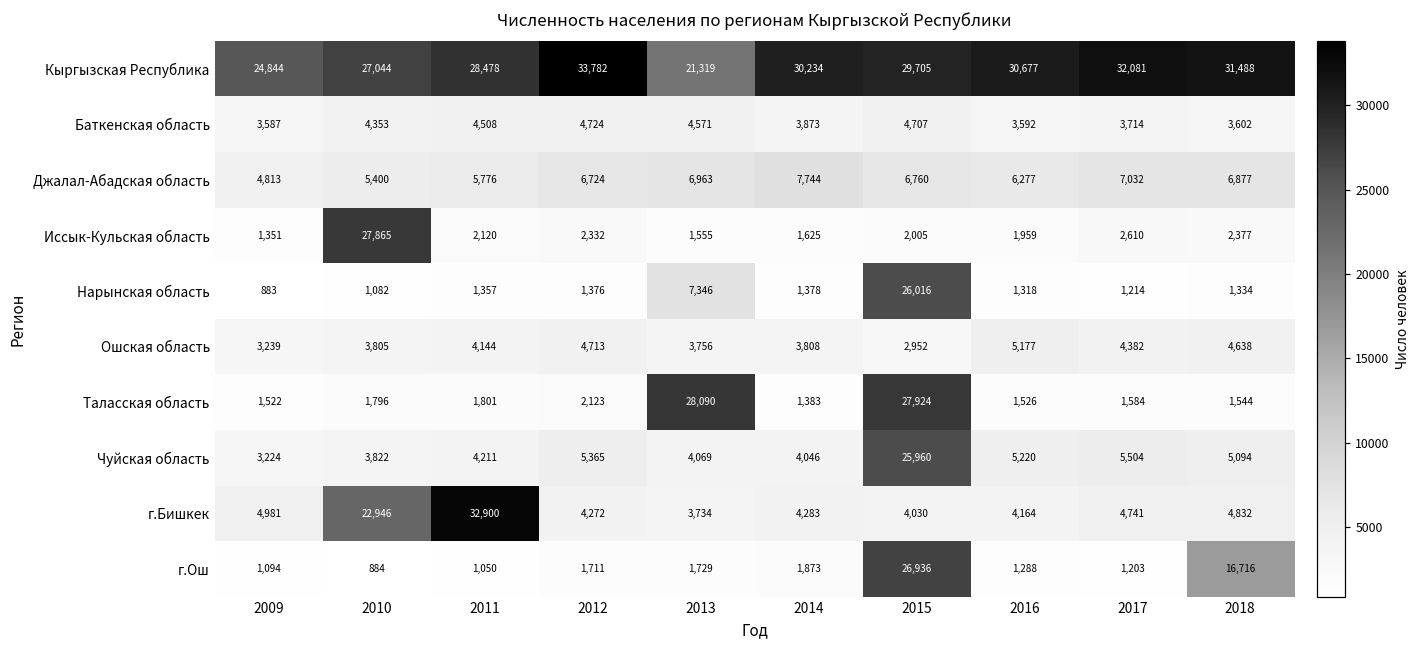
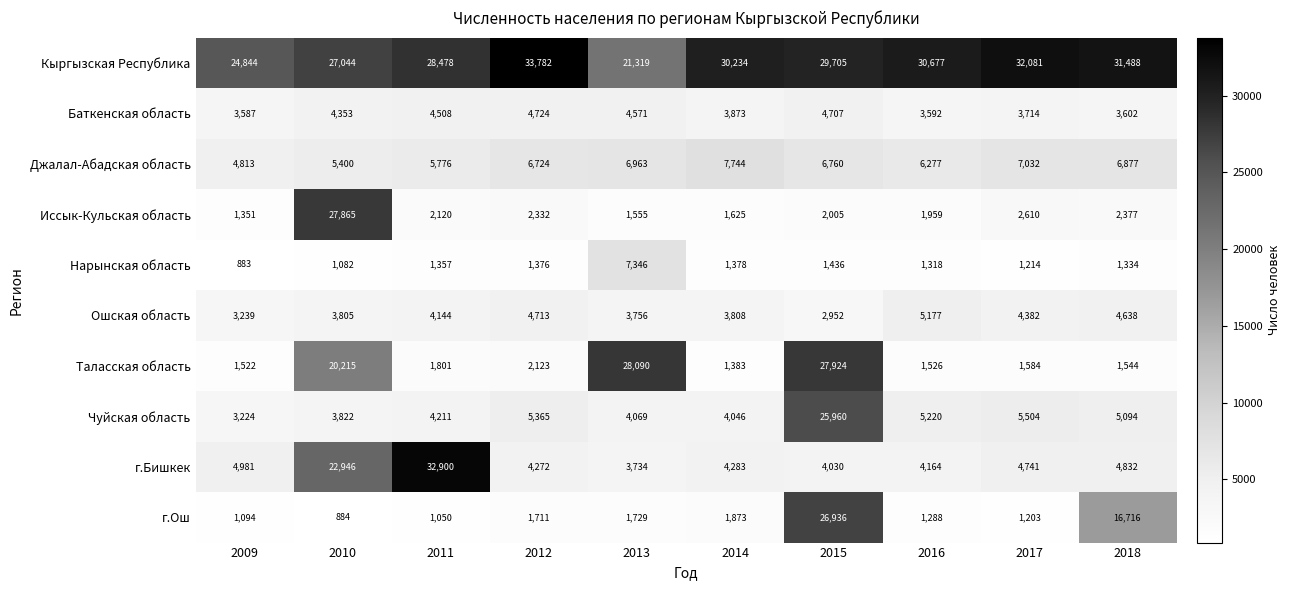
Нарынская область, 2015: 26,016 -> 1,436
Таласская область, 2010: 1,796 -> 20,215
